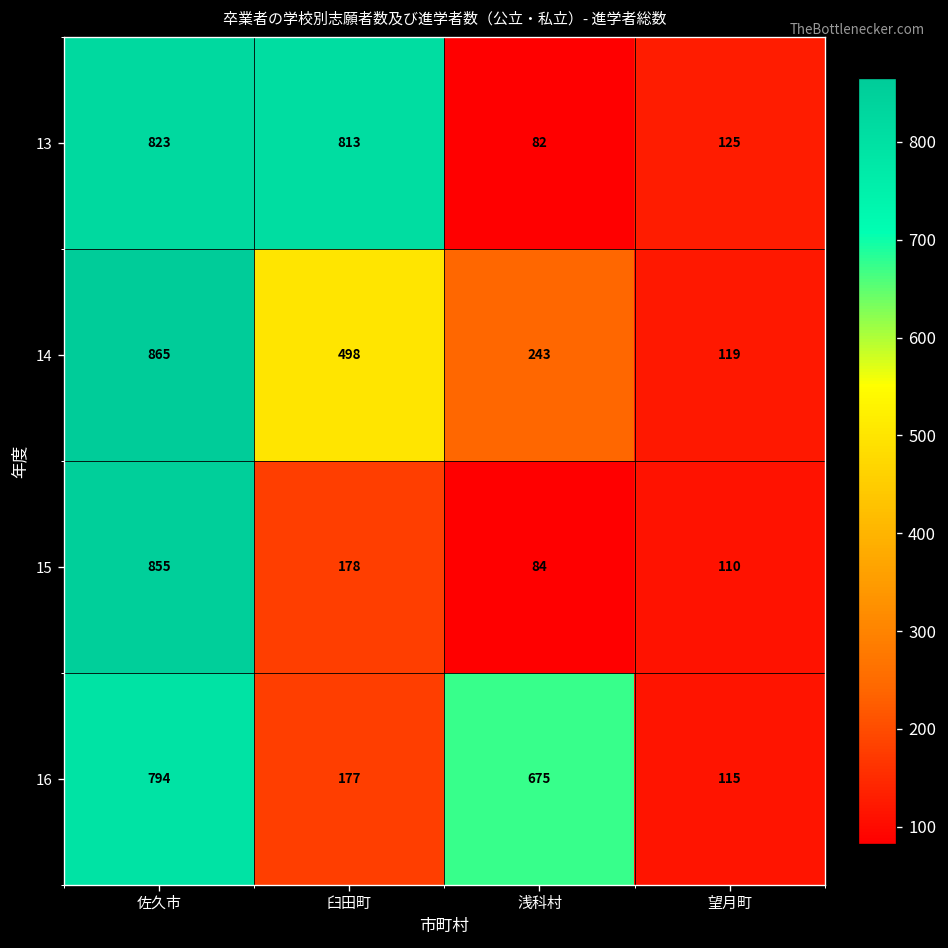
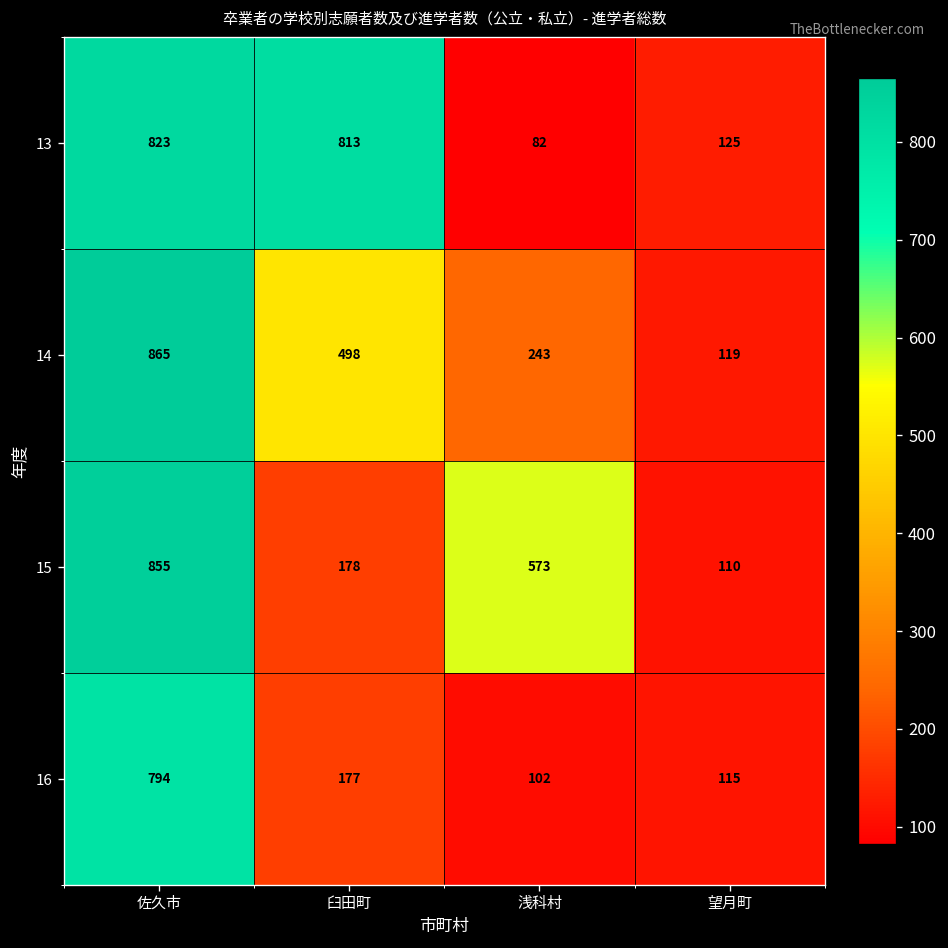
15, 浅科村: 84 -> 573
16, 浅科村: 675 -> 102
